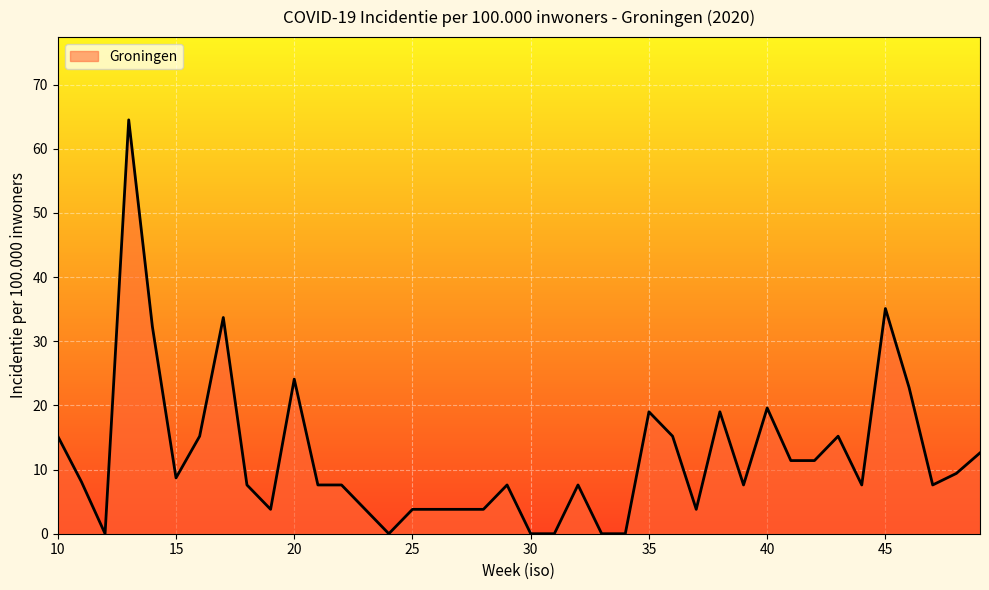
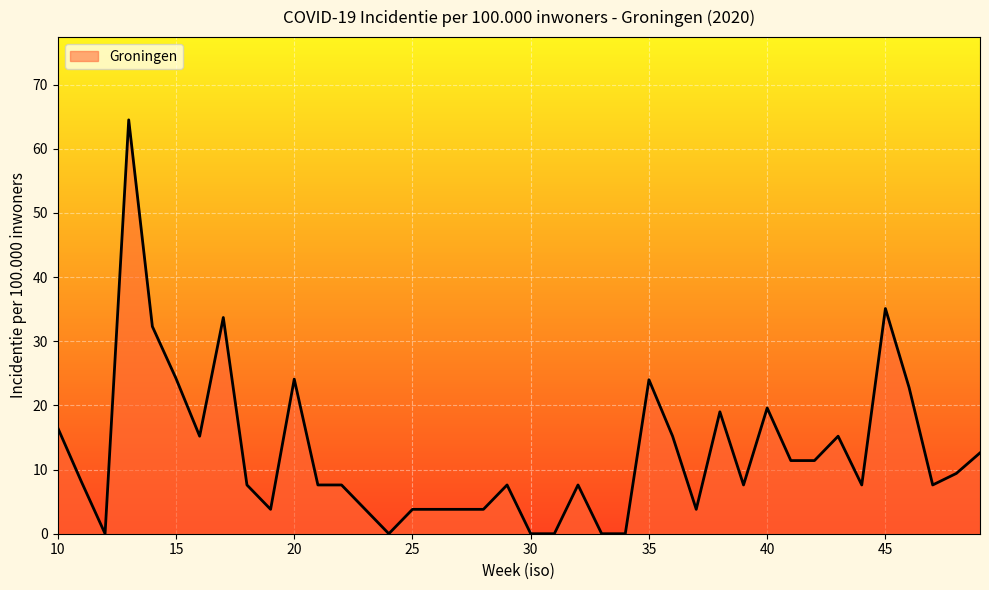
10: 15 -> 17
15: 9 -> 24
35: 19 -> 24
